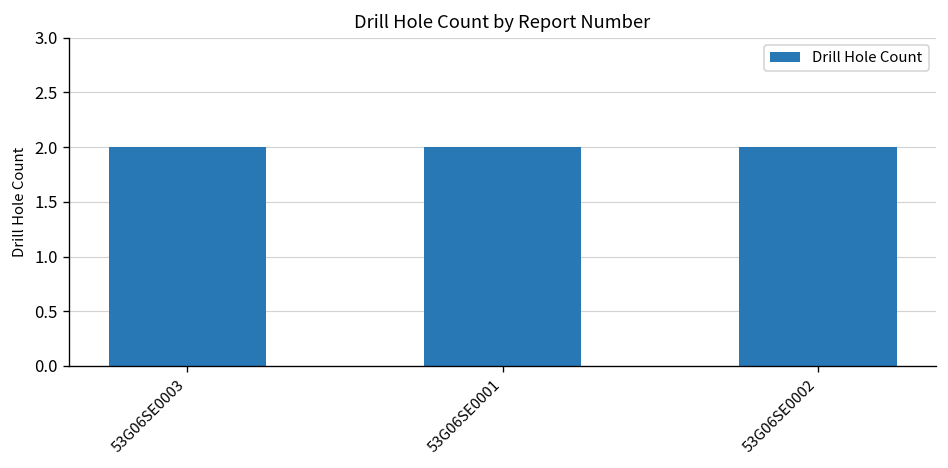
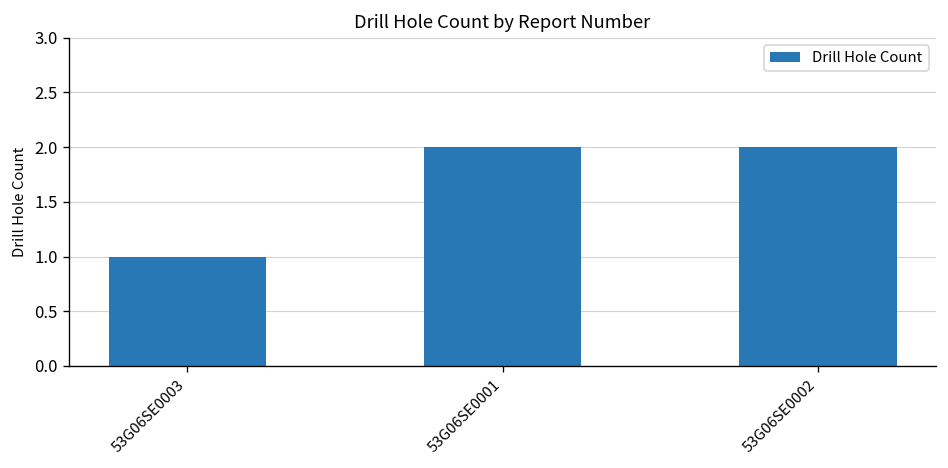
53G06SE0003: 2 -> 1
